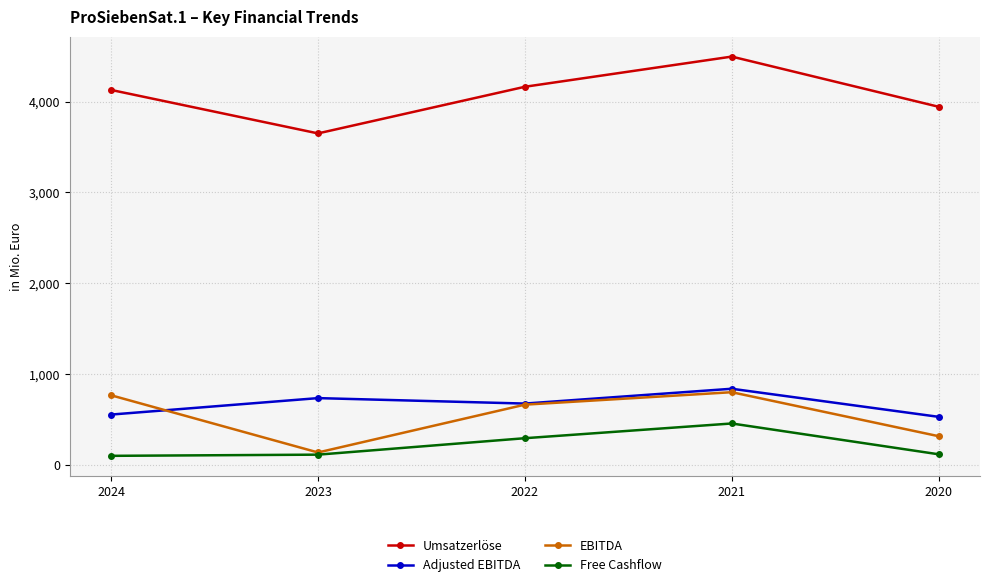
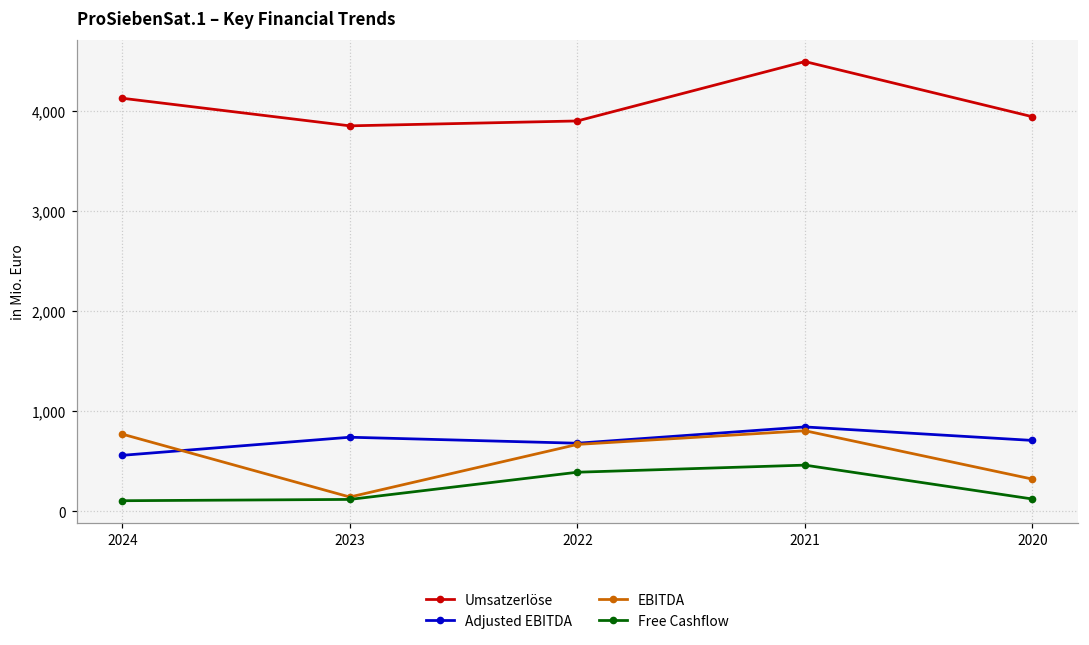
Umsatzerlöse, 2023: 3,700 -> 3,900
Umsatzerlöse, 2022: 4,200 -> 3,900
Free Cashflow, 2022: 300 -> 400
Adjusted EBITDA, 2020: 500 -> 700
